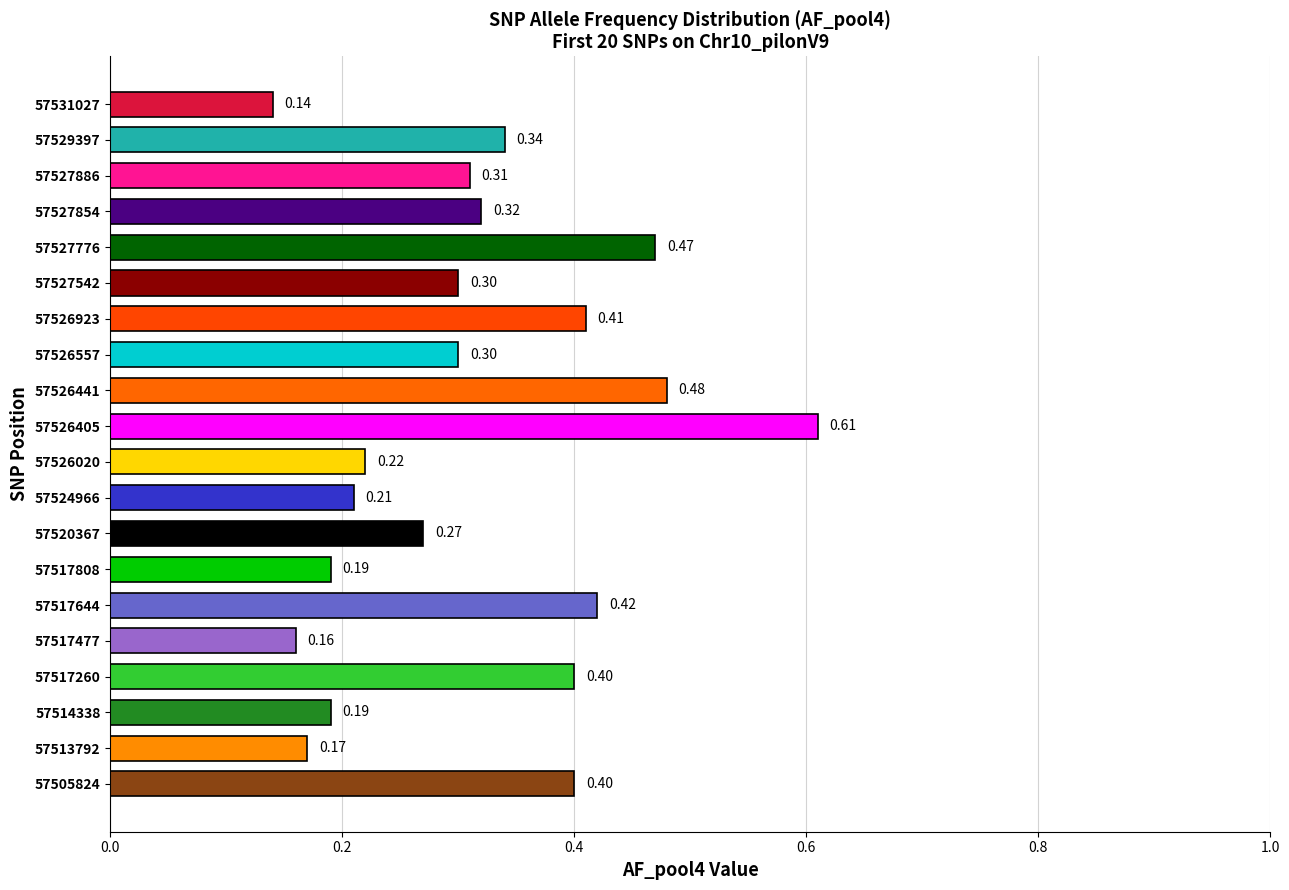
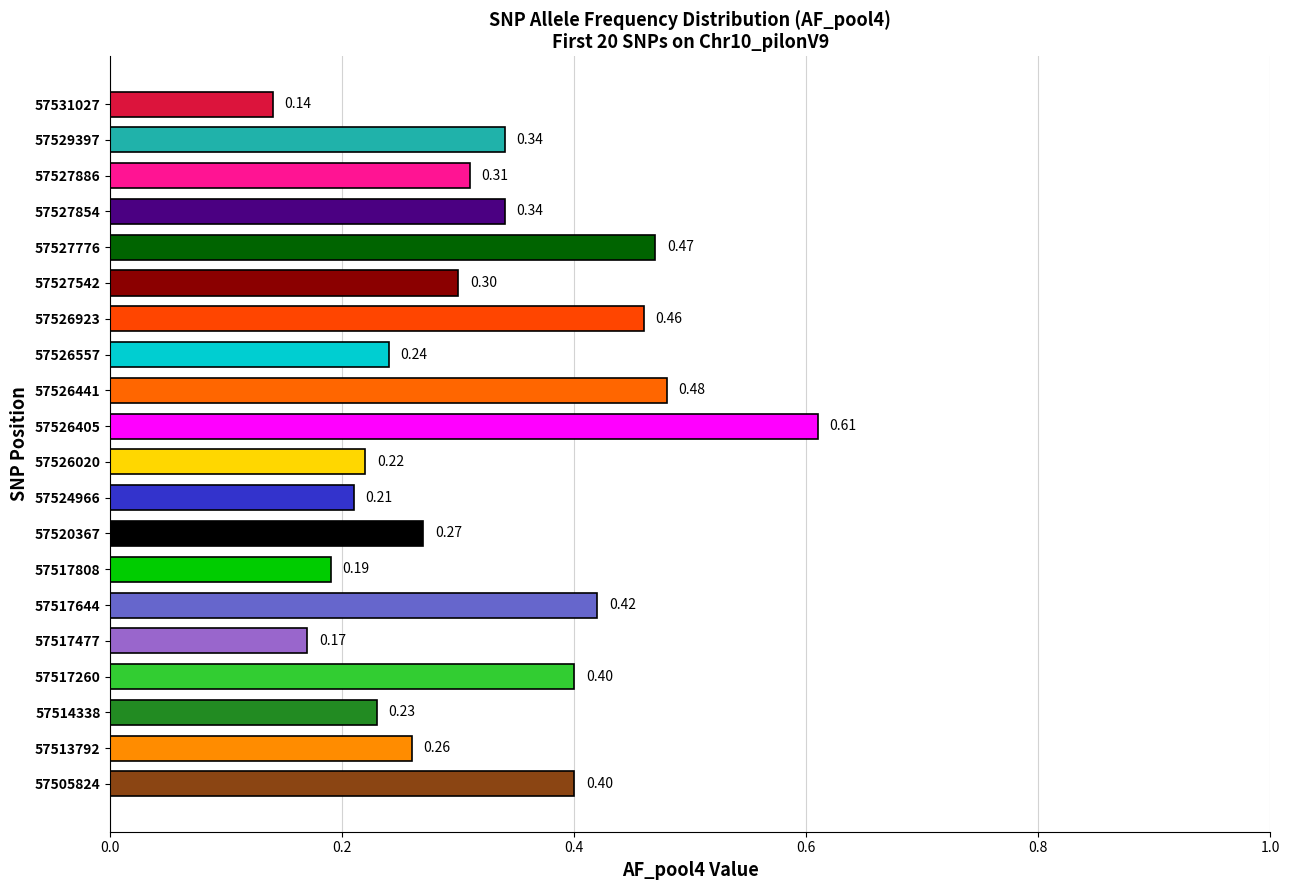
57527854: 0.32 -> 0.34
57526923: 0.41 -> 0.46
57526557: 0.30 -> 0.24
57517477: 0.16 -> 0.17
57514338: 0.19 -> 0.23
57513792: 0.17 -> 0.26
